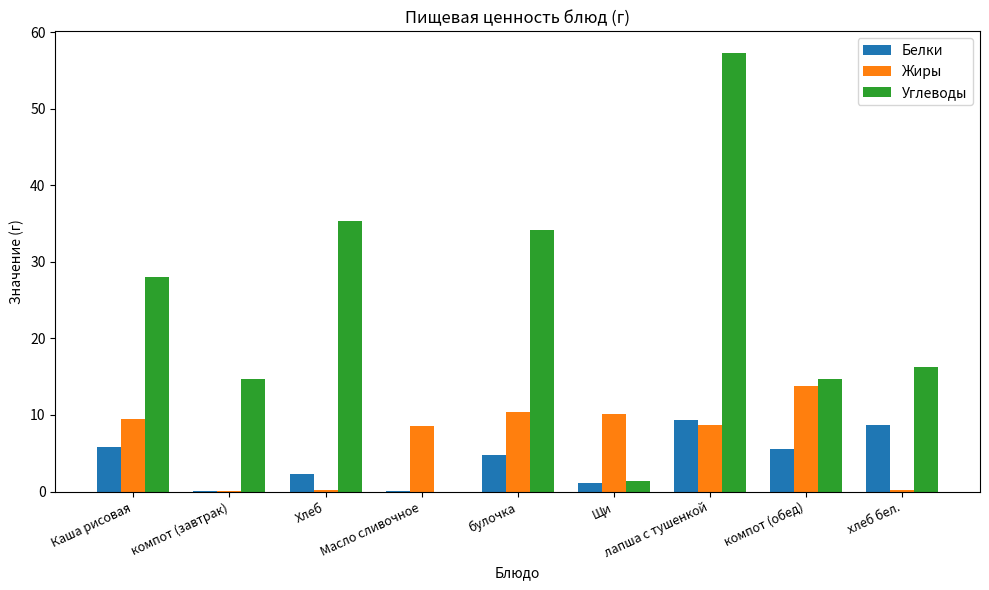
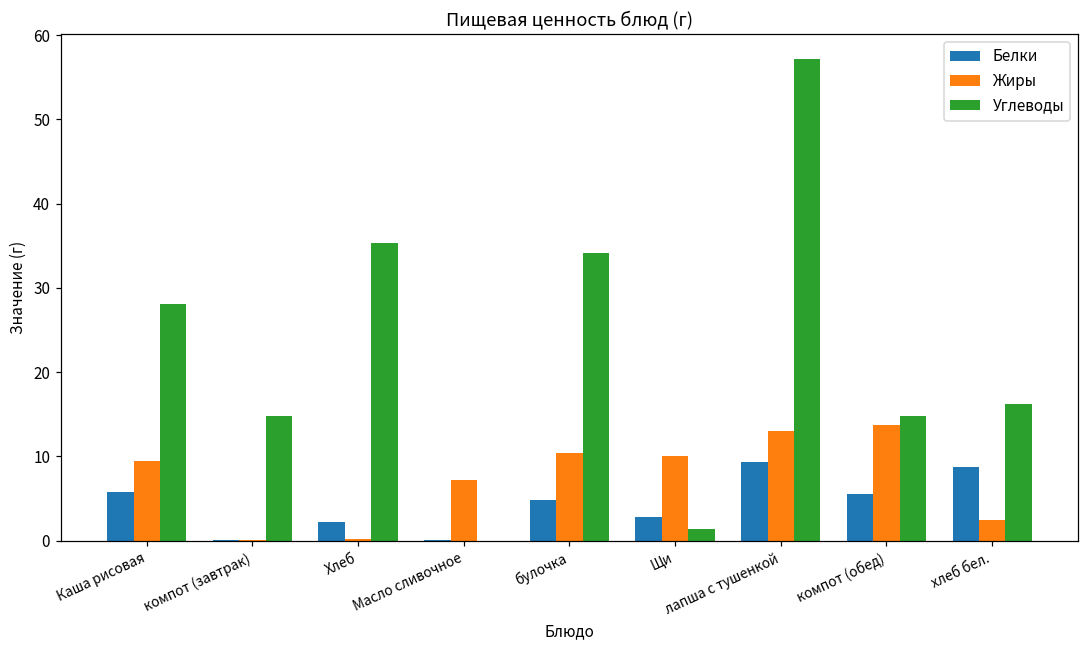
Жиры, Масло сливочное: 9 -> 7
Белки, Щи: 1 -> 3
Жиры, лапша с тушенкой: 9 -> 13
Жиры, хлеб бел.: 0 -> 2
